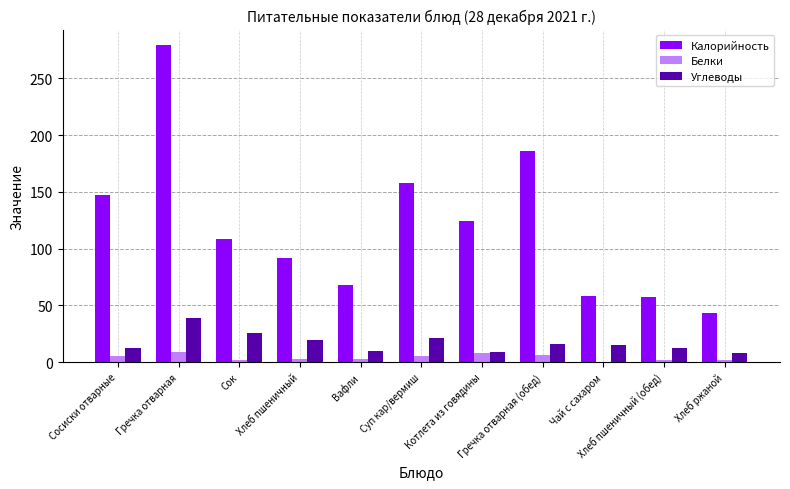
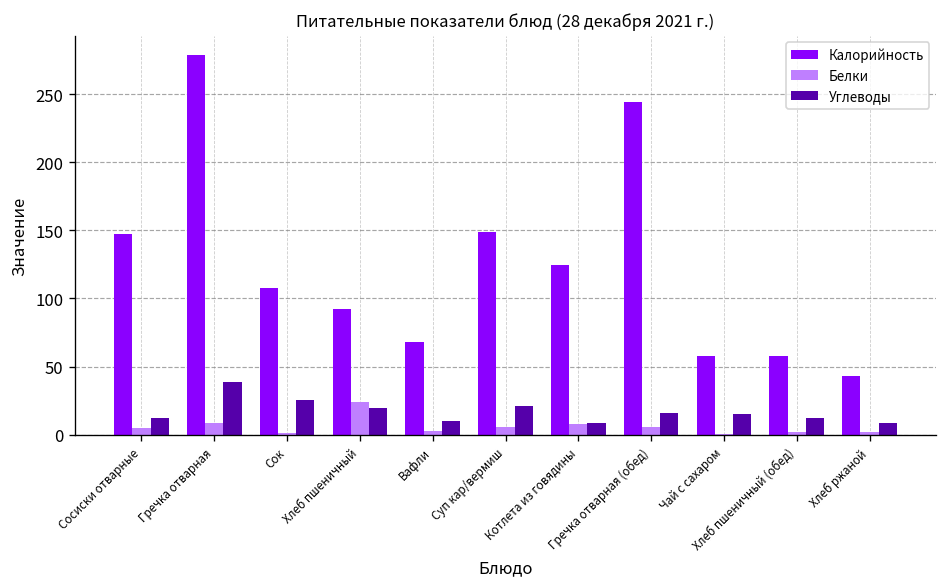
Белки, Хлеб пшеничный: 3 -> 24
Калорийность, Суп кар/вермиш: 158 -> 149
Калорийность, Гречка отварная (обед): 186 -> 244
